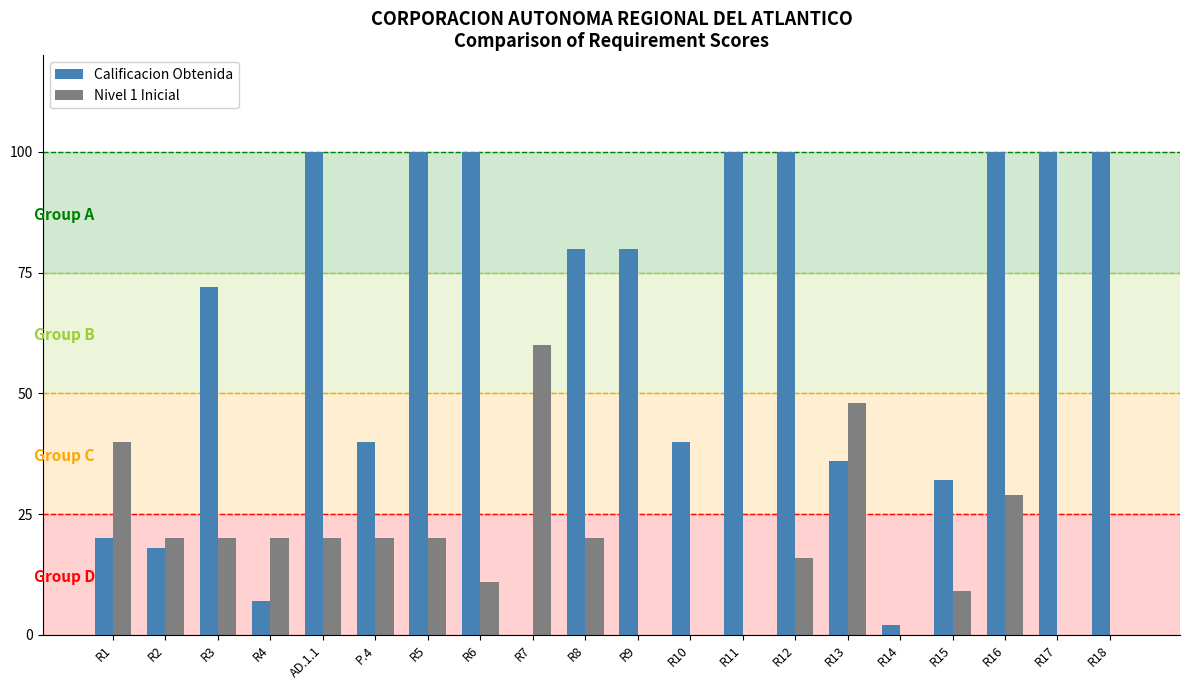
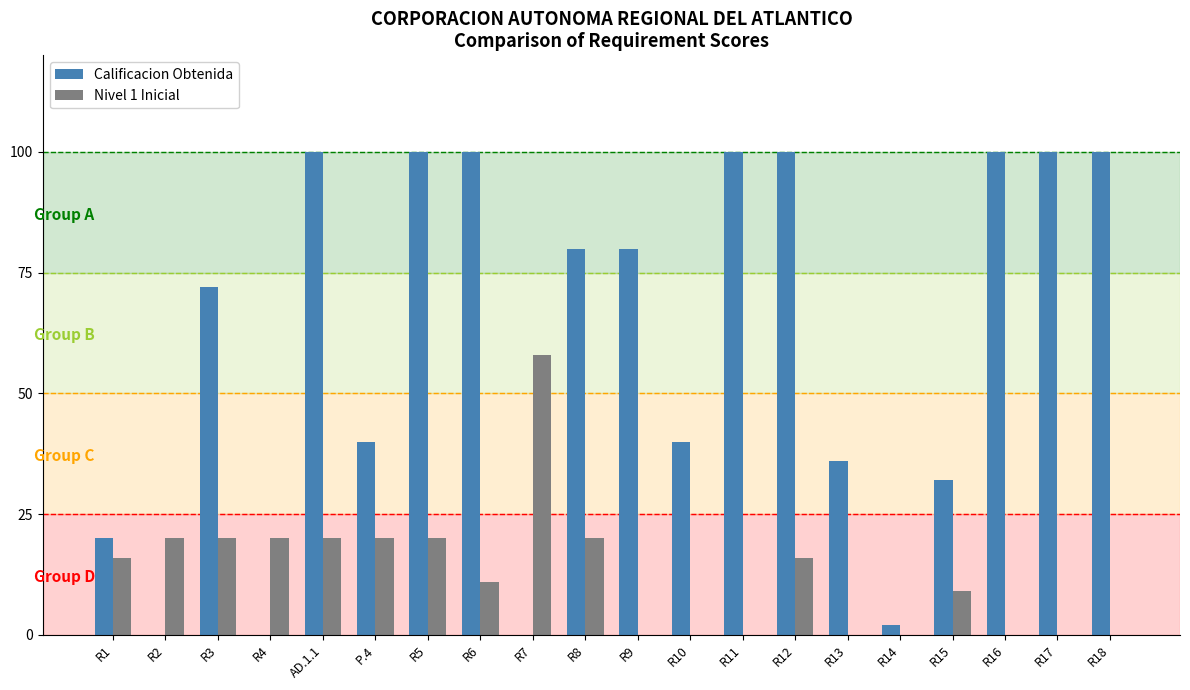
Nivel 1 Inicial, R1: 40 -> 16
Calificacion Obtenida, R2: 18 -> 0
Calificacion Obtenida, R4: 7 -> 0
Nivel 1 Inicial, R7: 60 -> 58
Nivel 1 Inicial, R13: 48 -> 0
Nivel 1 Inicial, R16: 29 -> 0
